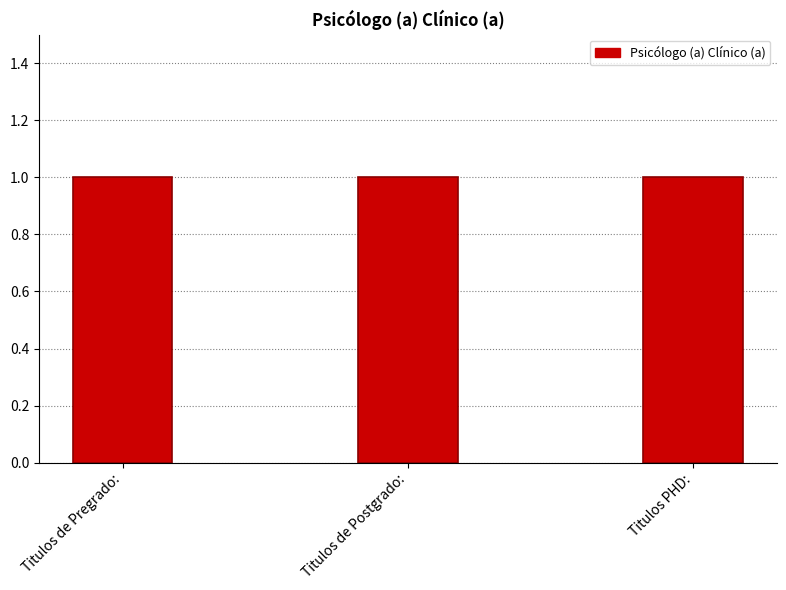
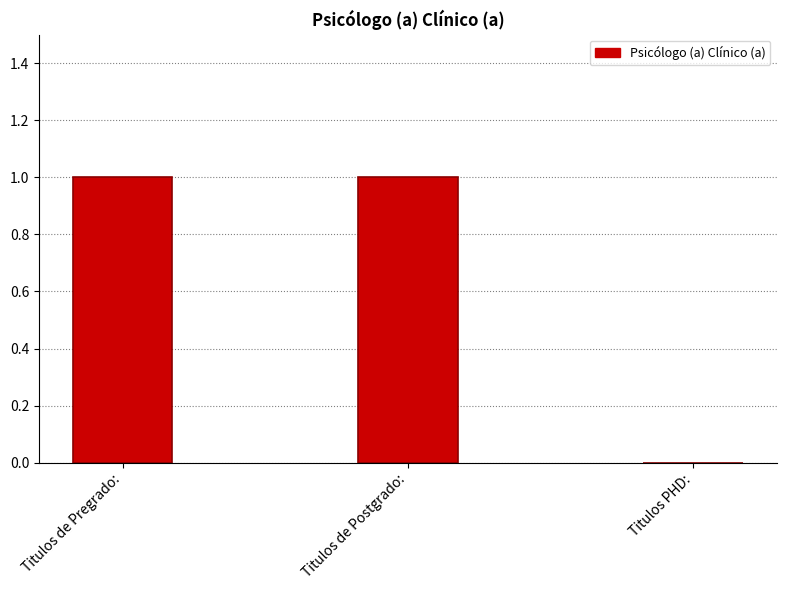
Titulos PHD:: 1 -> 0
